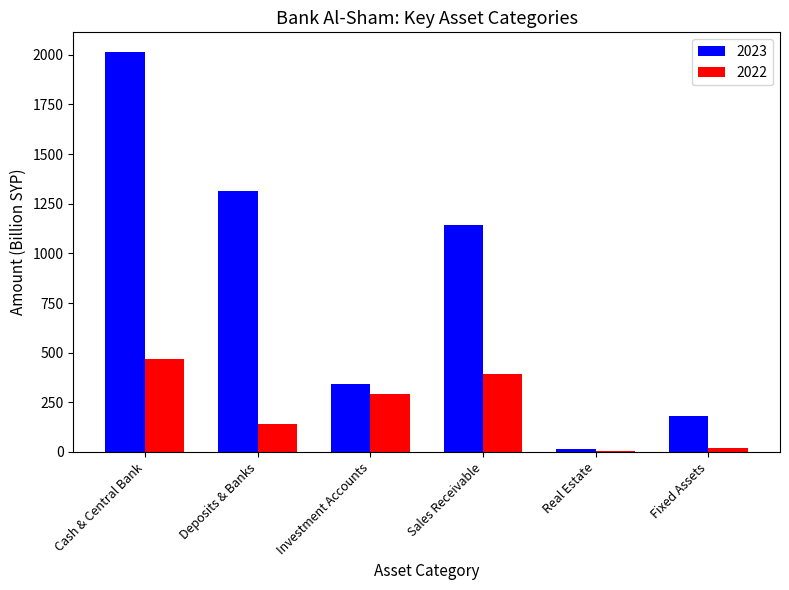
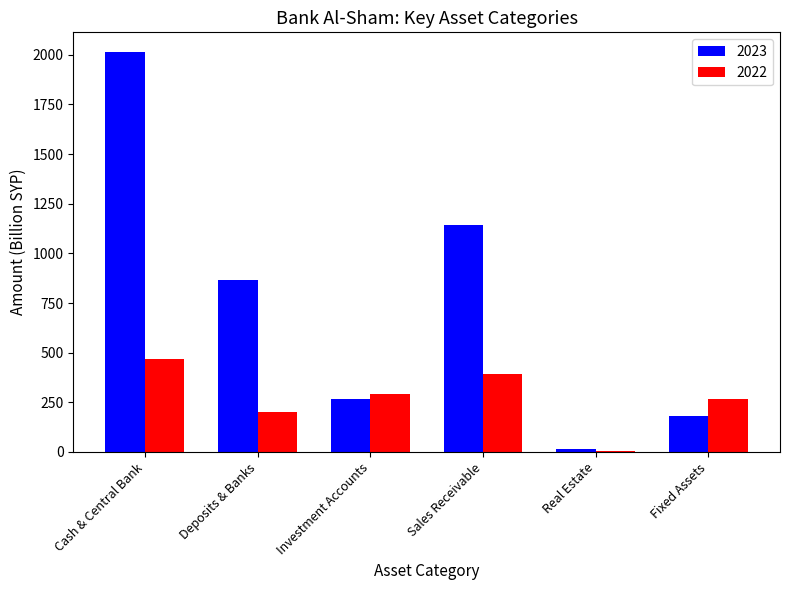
2023, Deposits & Banks: 1310 -> 860
2022, Deposits & Banks: 140 -> 200
2023, Investment Accounts: 340 -> 270
2022, Fixed Assets: 20 -> 270
